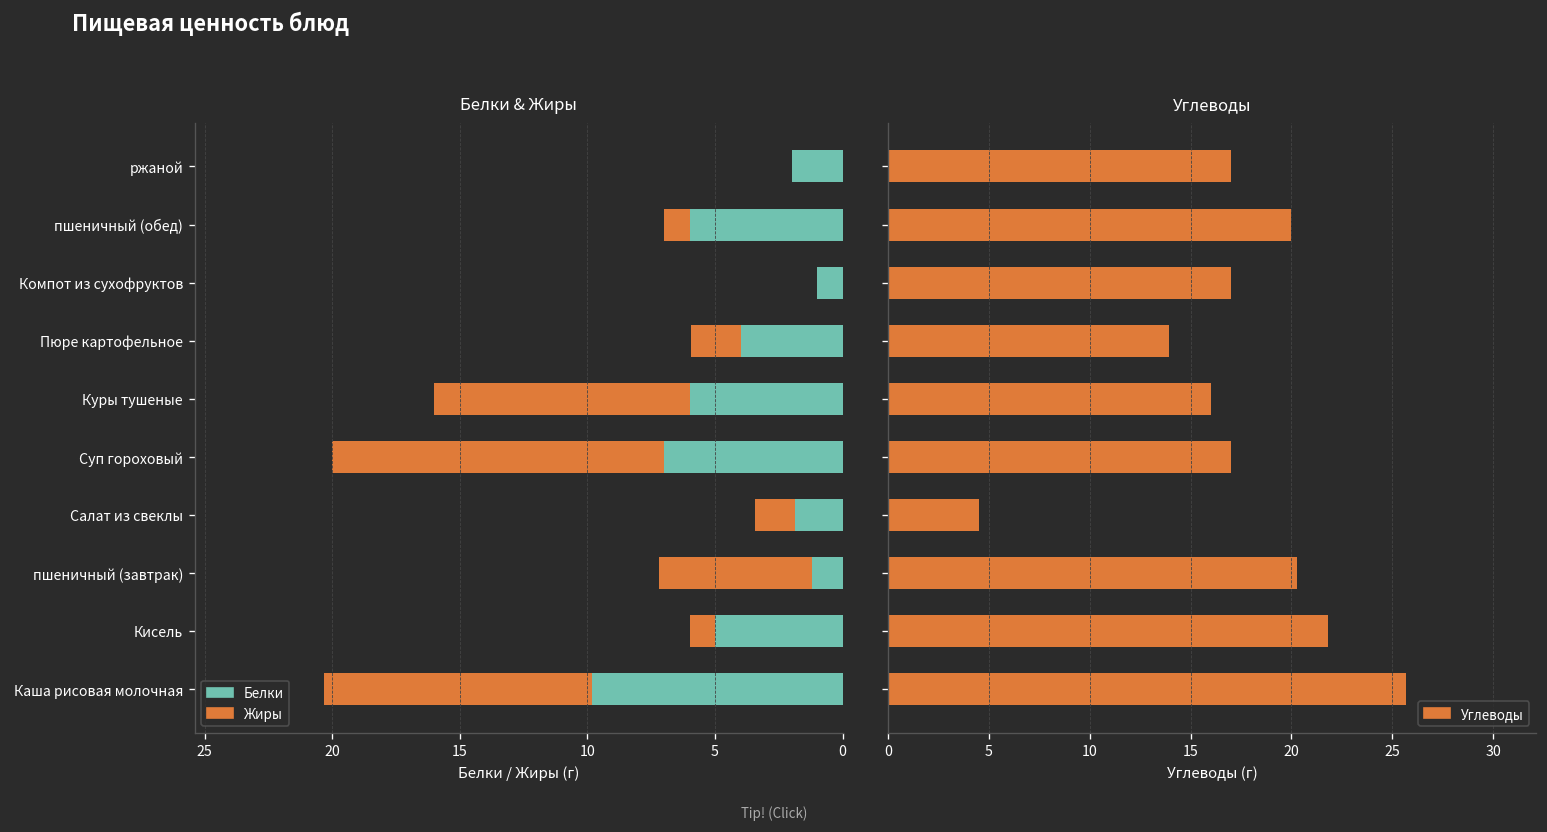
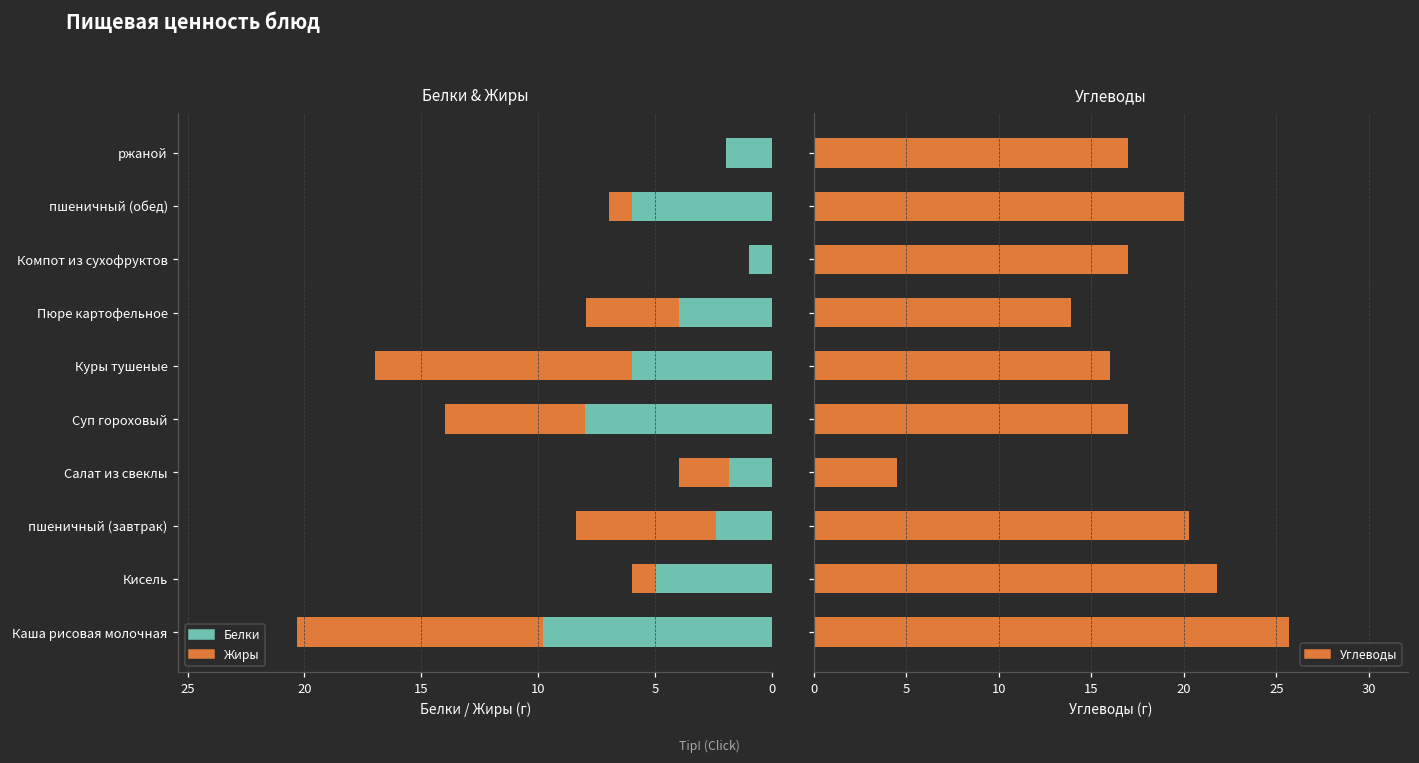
Белки & Жиры, Жиры, Пюре картофельное: 2.0 -> 4.0
Белки & Жиры, Жиры, Куры тушеные: 10 -> 11
Белки & Жиры, Белки, Суп гороховый: 7 -> 8
Белки & Жиры, Жиры, Суп гороховый: 13 -> 6
Белки & Жиры, Жиры, Салат из свеклы: 1.6 -> 2.1
Белки & Жиры, Белки, пшеничный (завтрак): 1.2 -> 2.4
